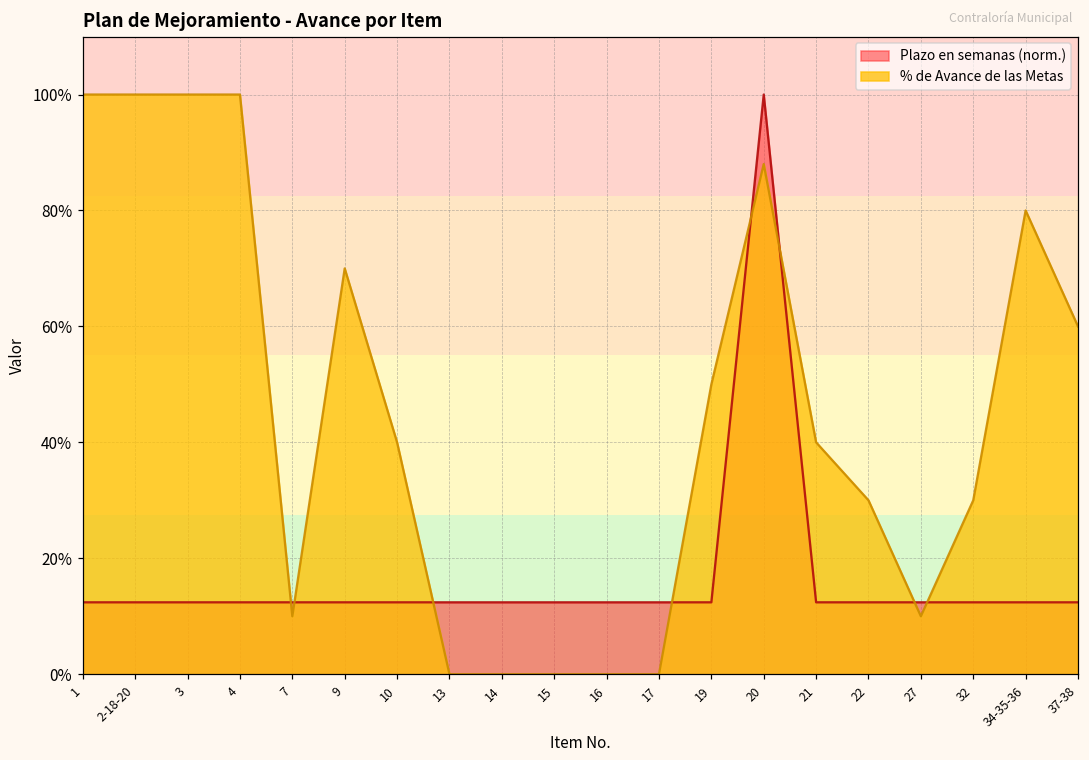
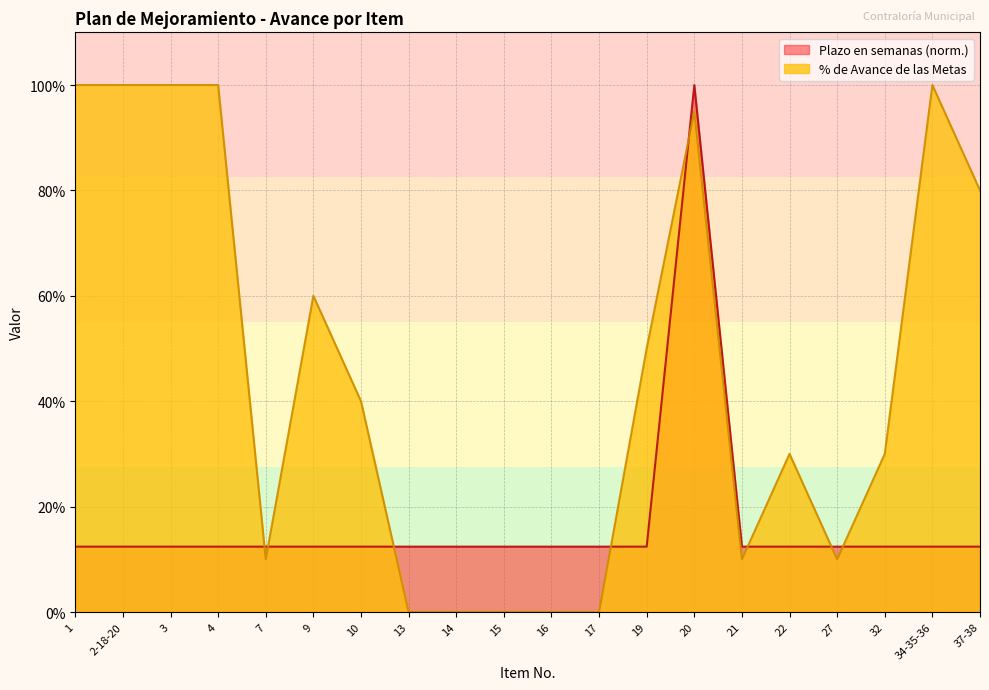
% de Avance de las Metas, 9: 70% -> 60%
% de Avance de las Metas, 20: 88% -> 95%
% de Avance de las Metas, 21: 40% -> 10%
% de Avance de las Metas, 34-35-36: 80% -> 100%
% de Avance de las Metas, 37-38: 60% -> 80%
